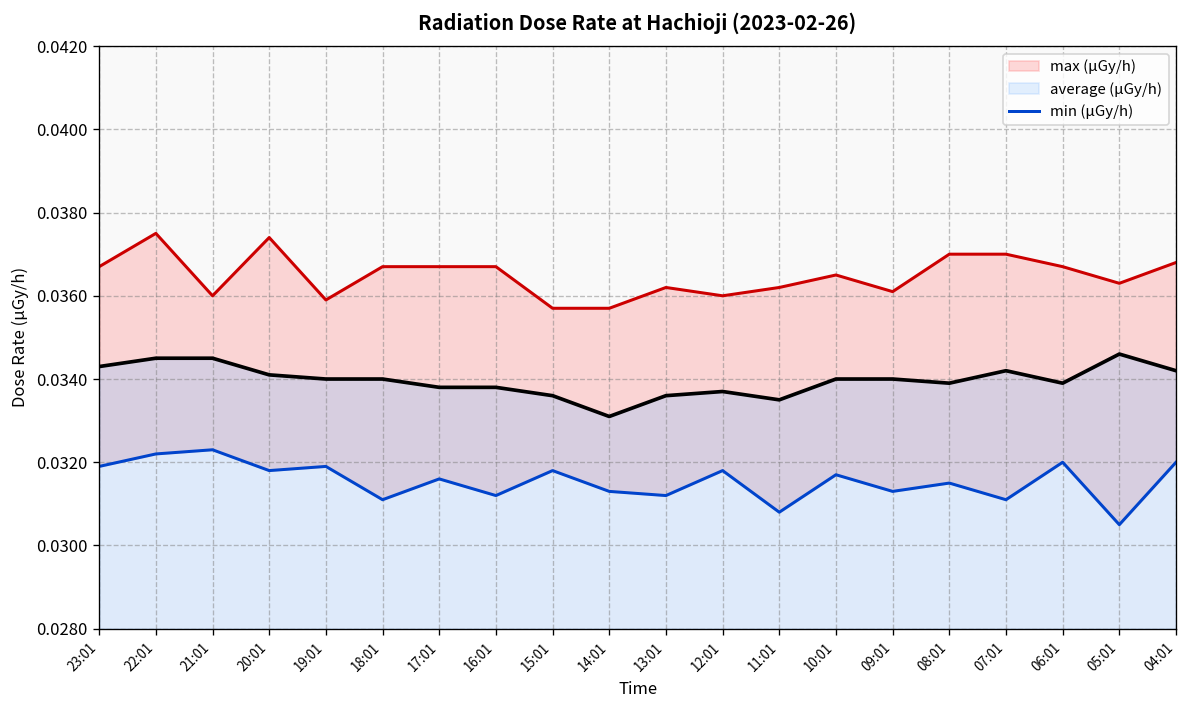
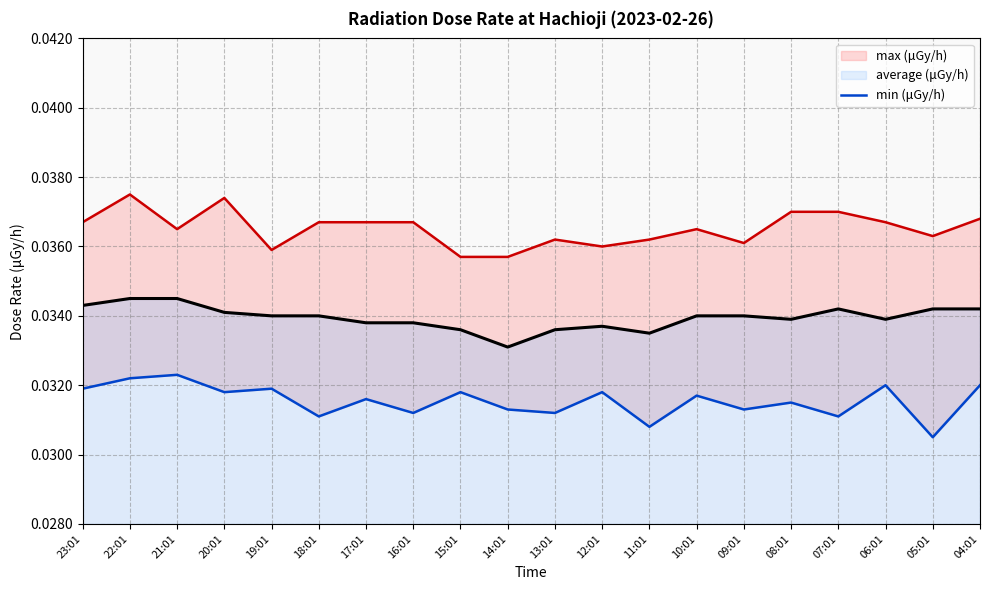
max (μGy/h), 21:01: 0.0360 -> 0.0365
average (μGy/h), 05:01: 0.0346 -> 0.0342
